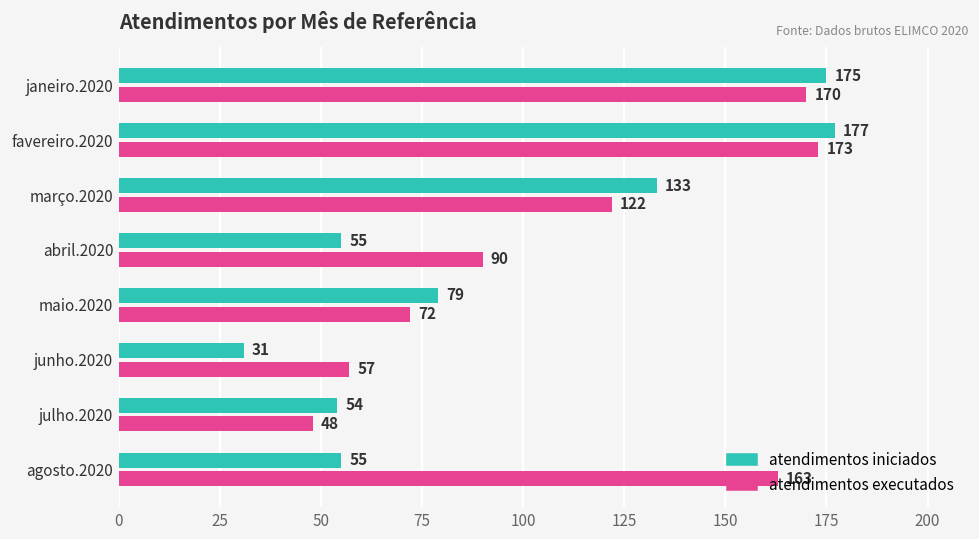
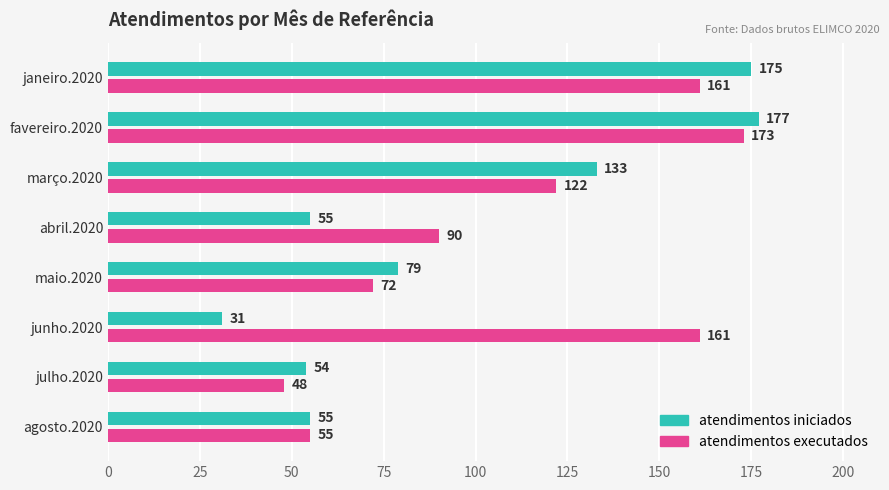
atendimentos executados, janeiro.2020: 170 -> 161
atendimentos executados, junho.2020: 57 -> 161
atendimentos executados, agosto.2020: 163 -> 55
